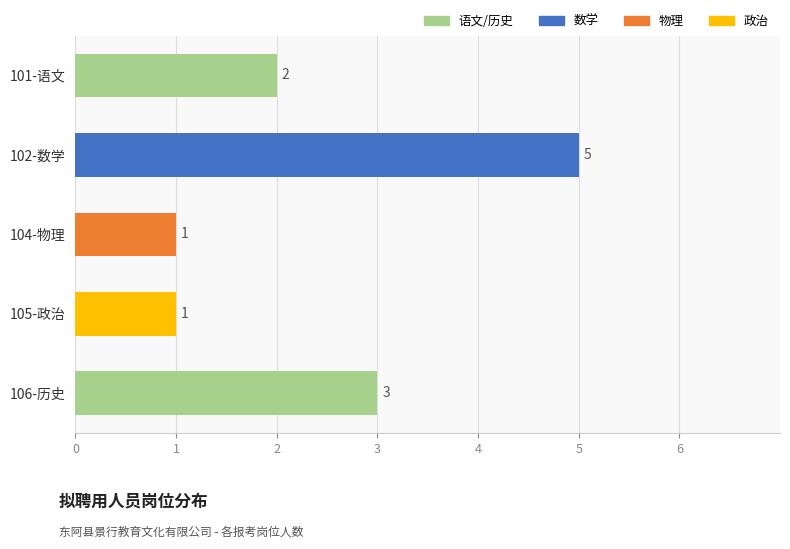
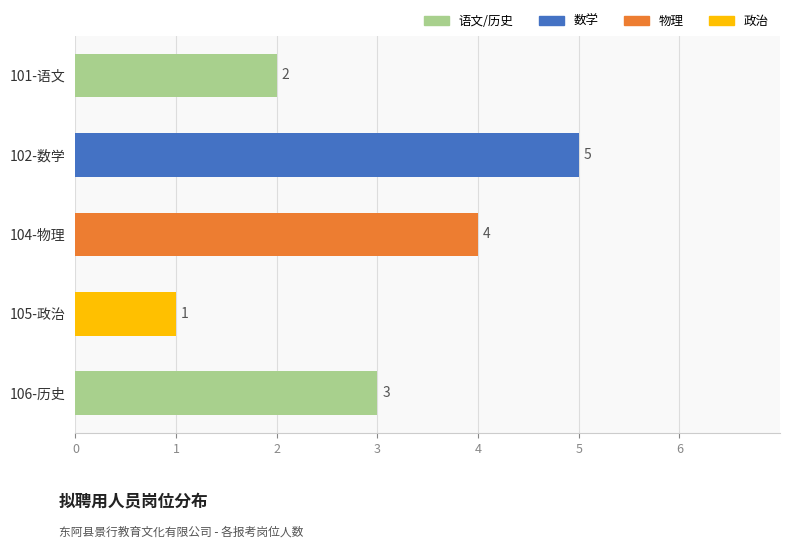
104-物理: 1 -> 4
